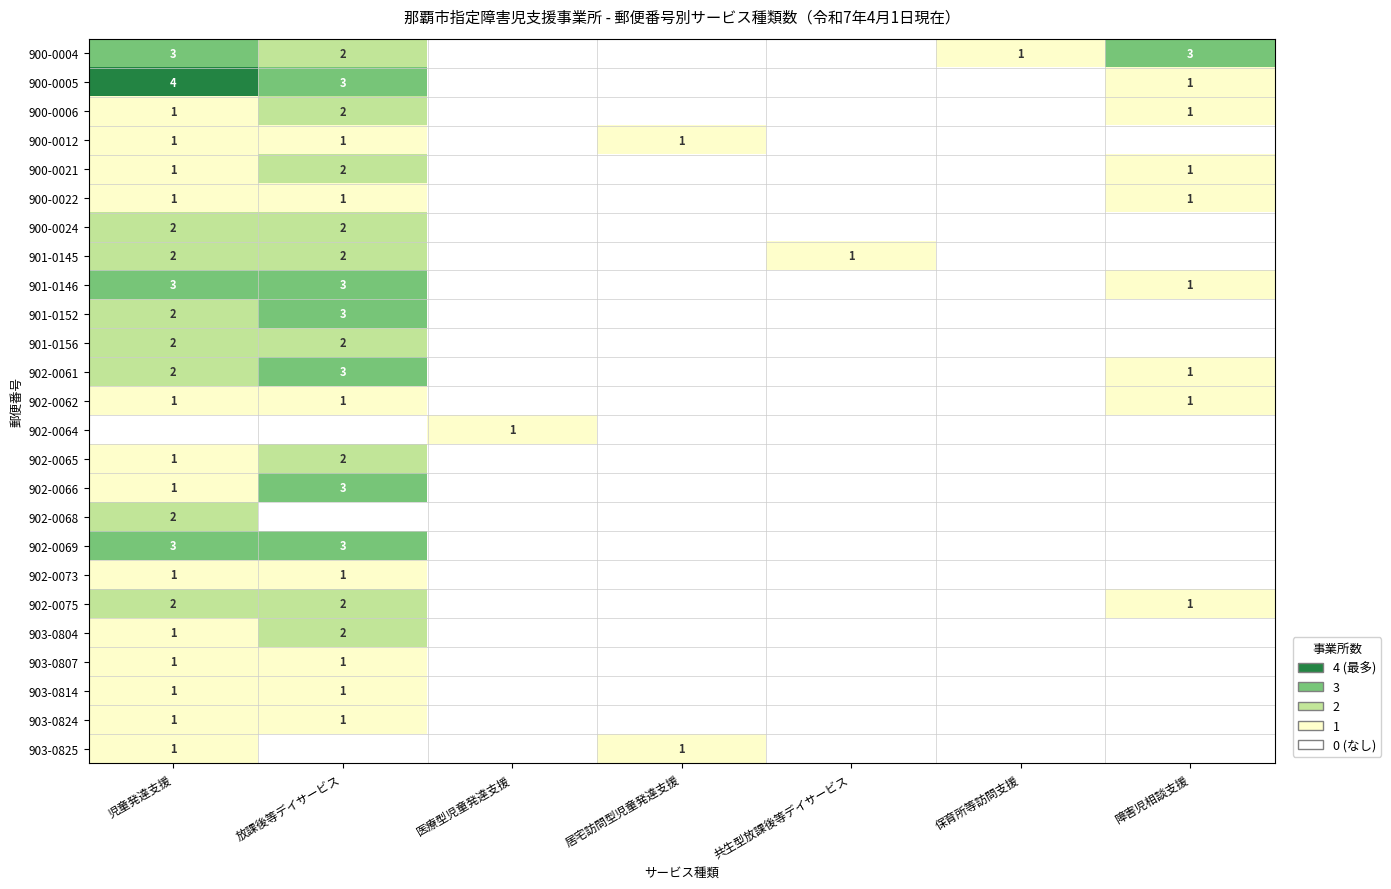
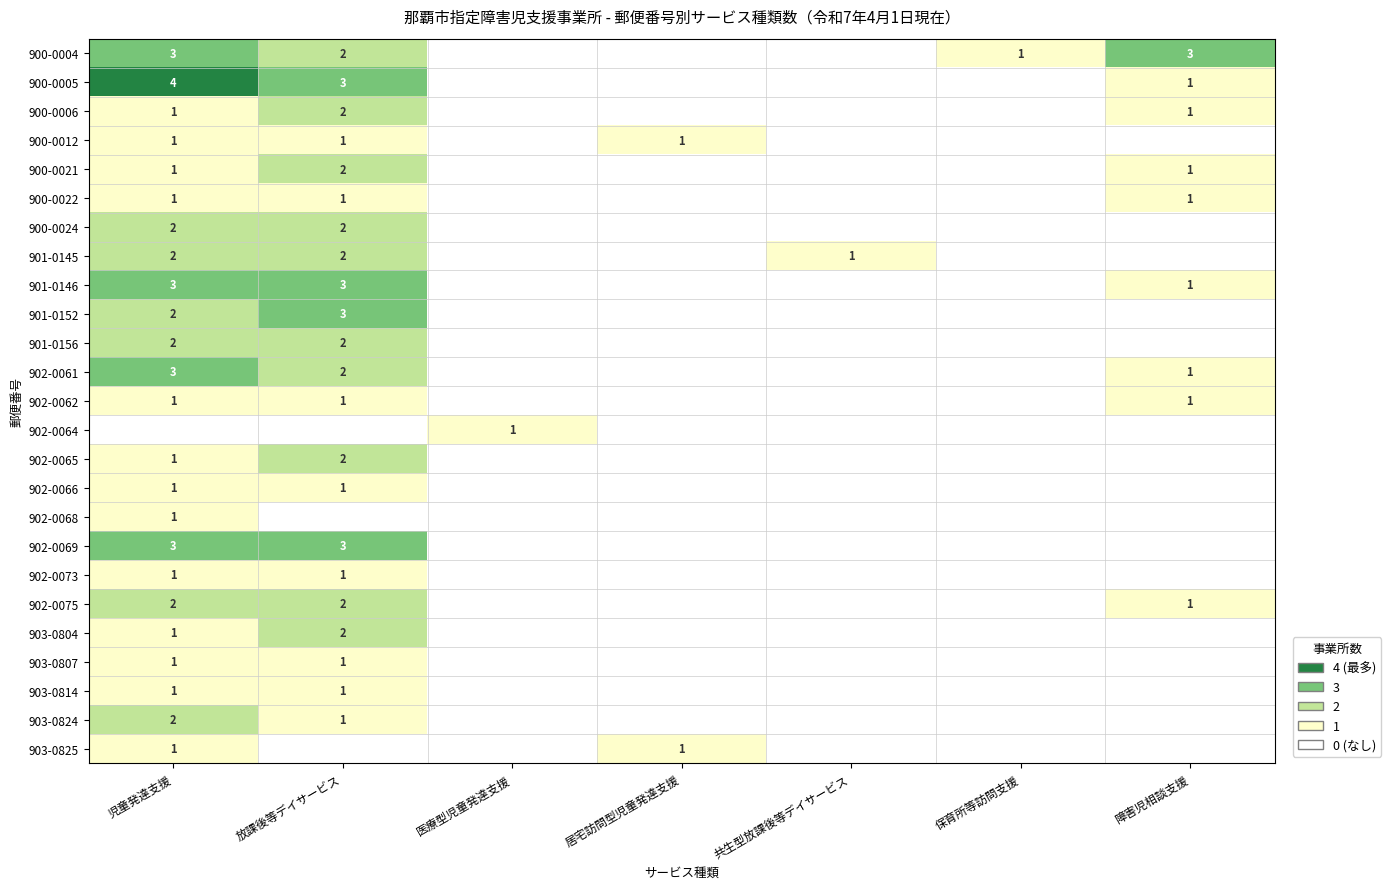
902-0061, 児童発達支援: 2 -> 3
902-0061, 放課後等デイサービス: 3 -> 2
902-0066, 放課後等デイサービス: 3 -> 1
902-0068, 児童発達支援: 2 -> 1
903-0824, 児童発達支援: 1 -> 2
